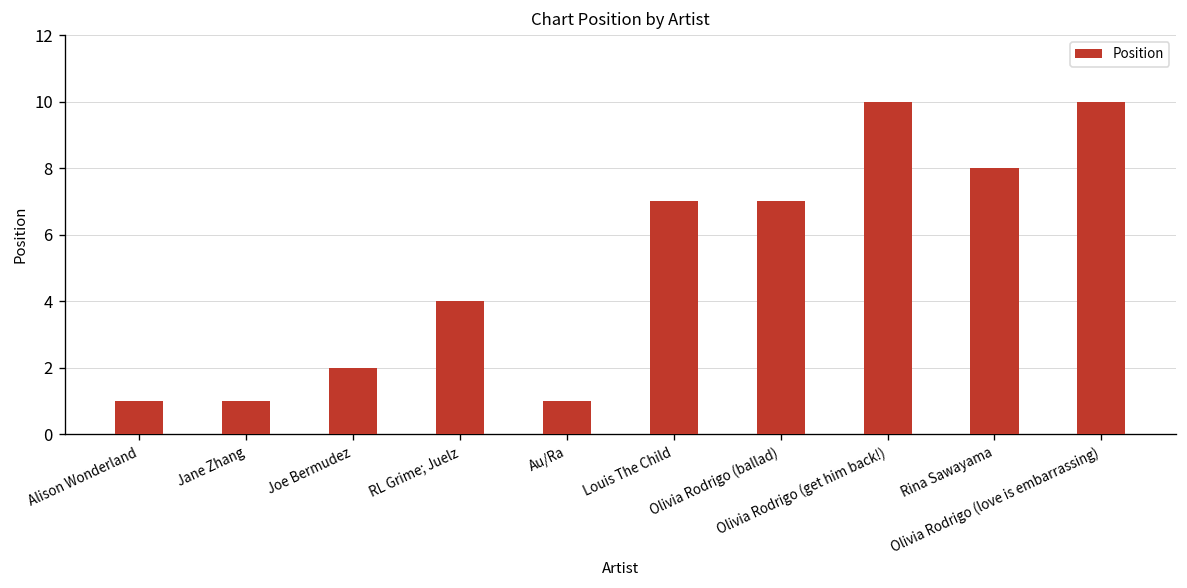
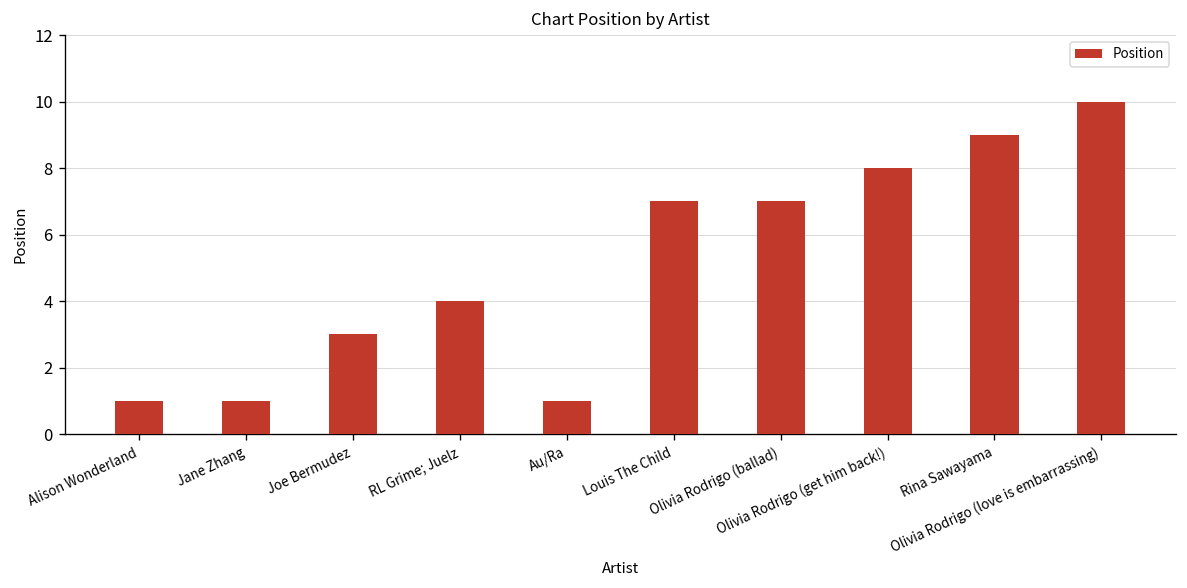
Joe Bermudez: 2 -> 3
Olivia Rodrigo (get him back!): 10 -> 8
Rina Sawayama: 8 -> 9
